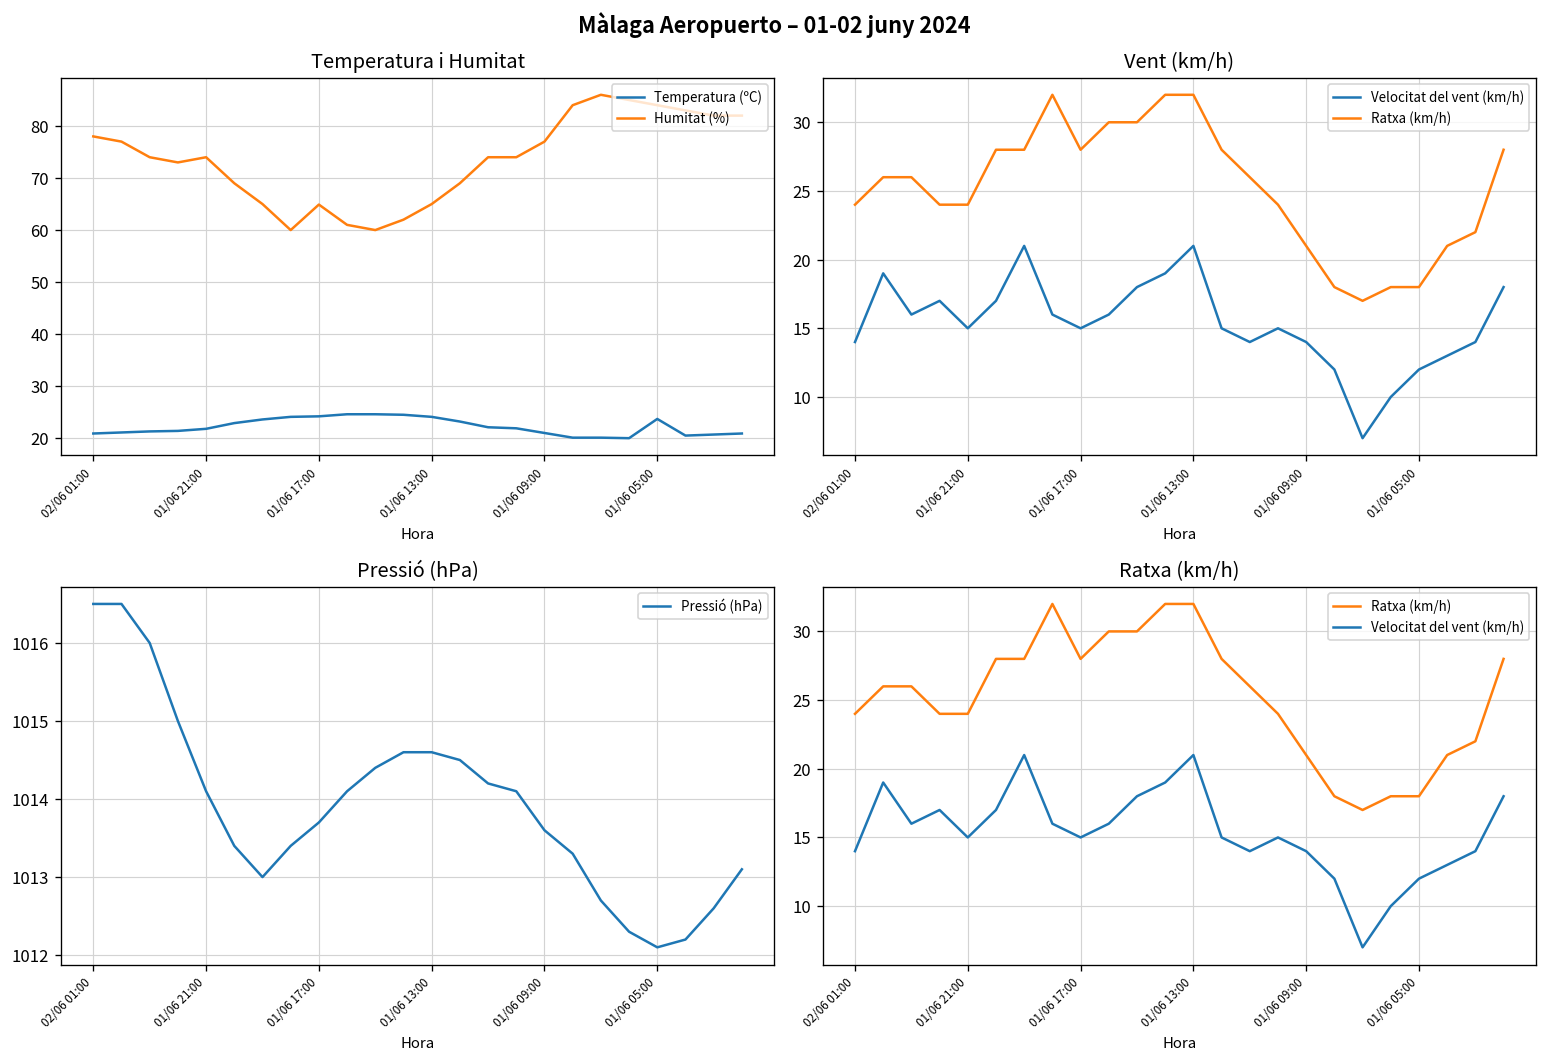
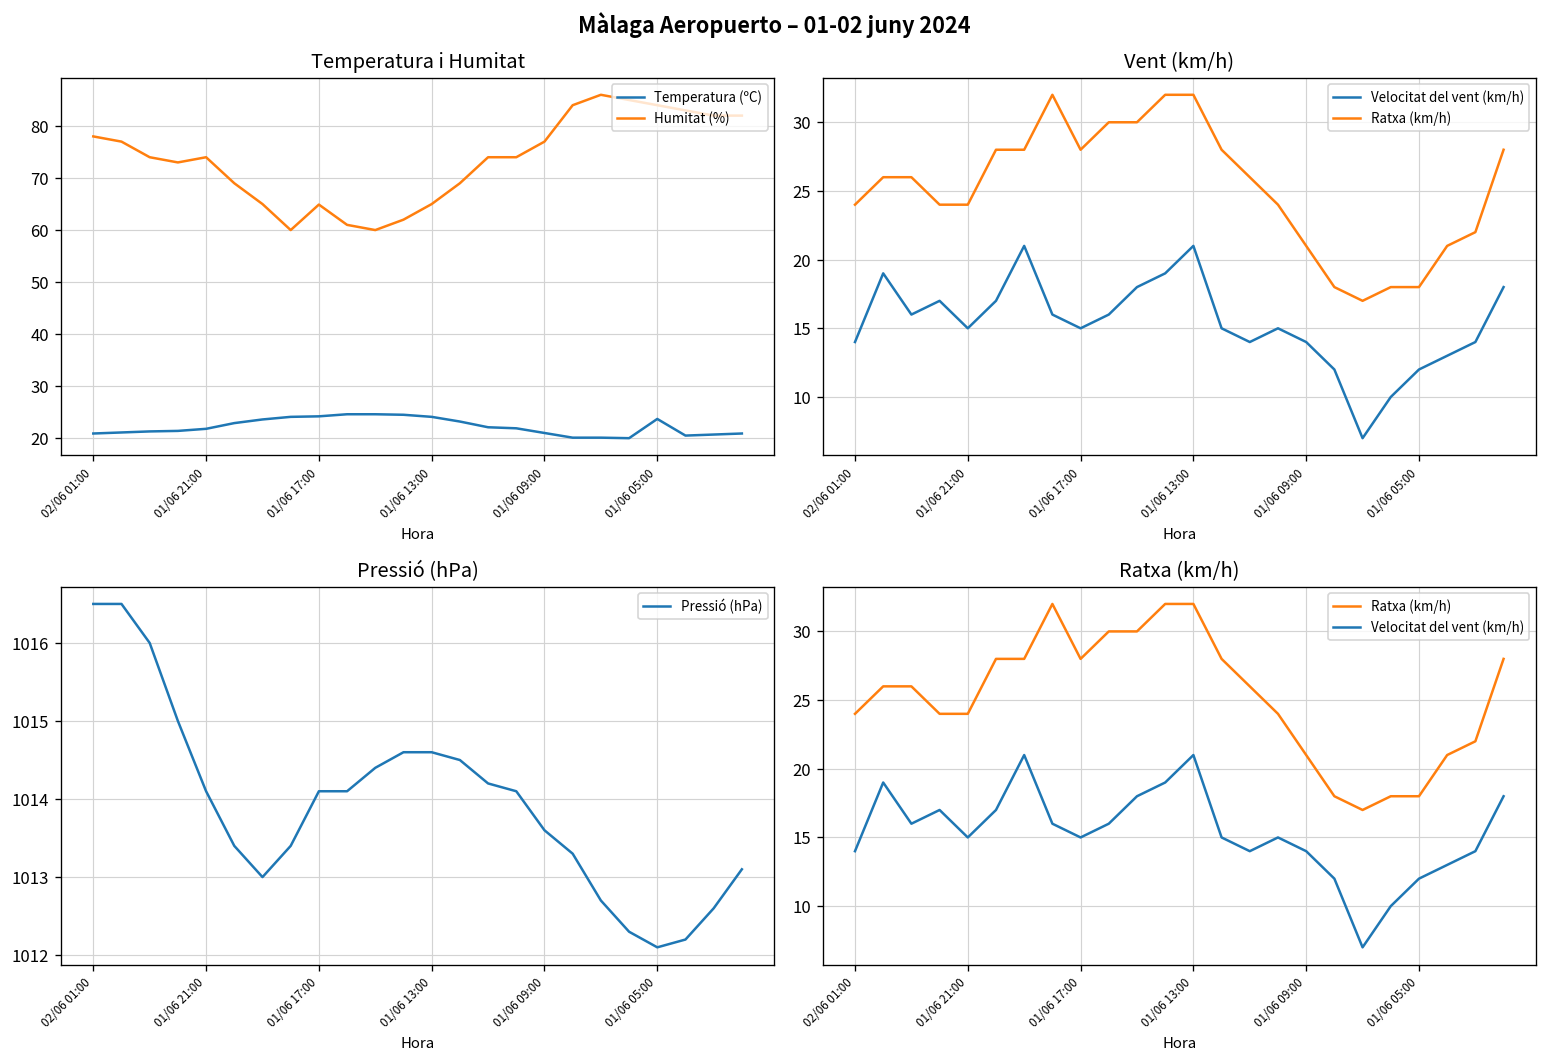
Pressió (hPa), 01/06 17:00: 1013.7 -> 1014.1
